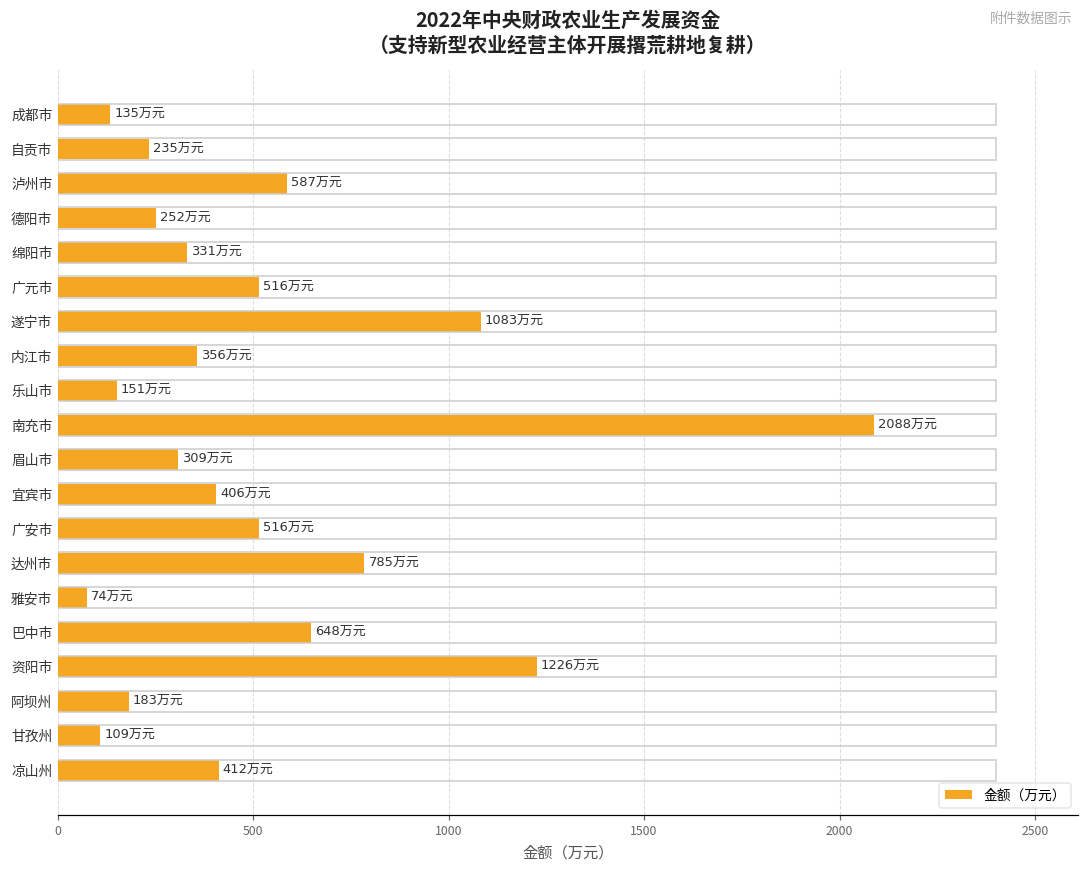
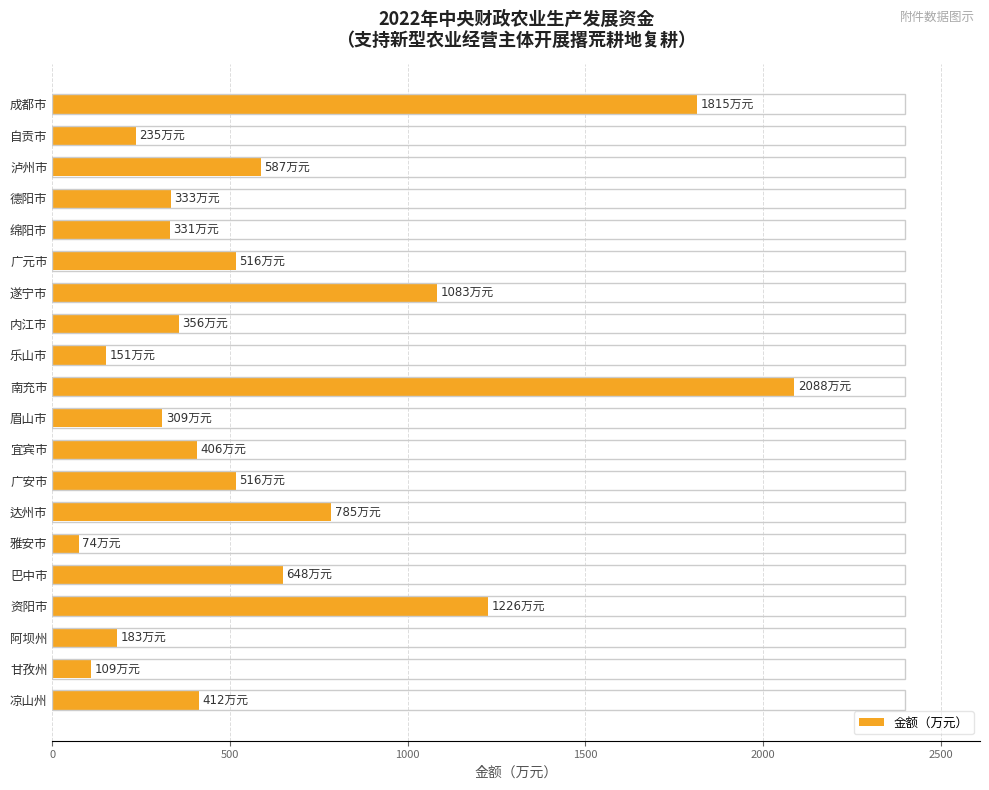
成都市: 135 -> 1815
德阳市: 252 -> 333
